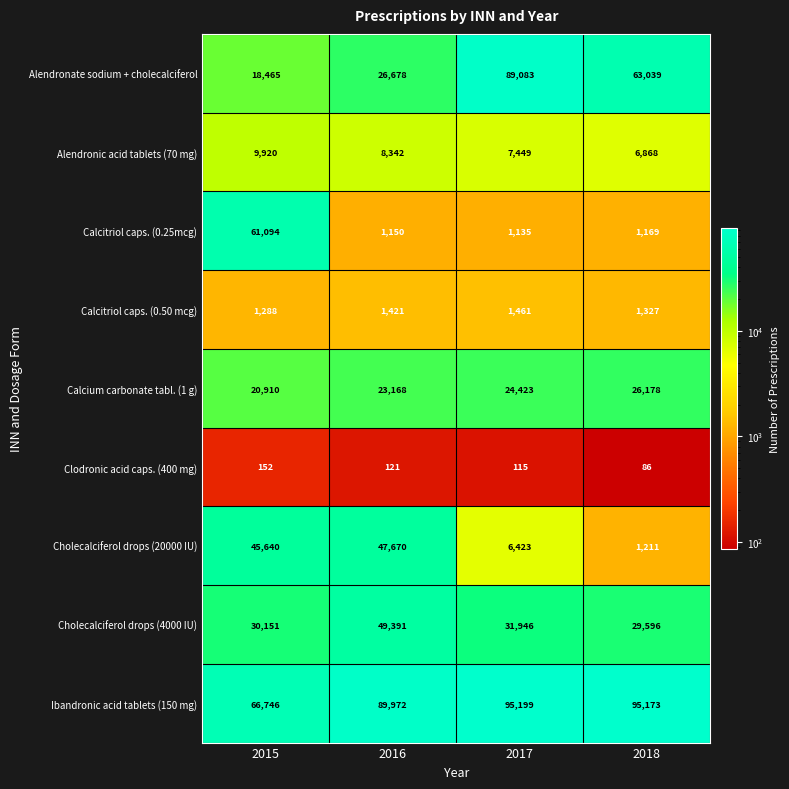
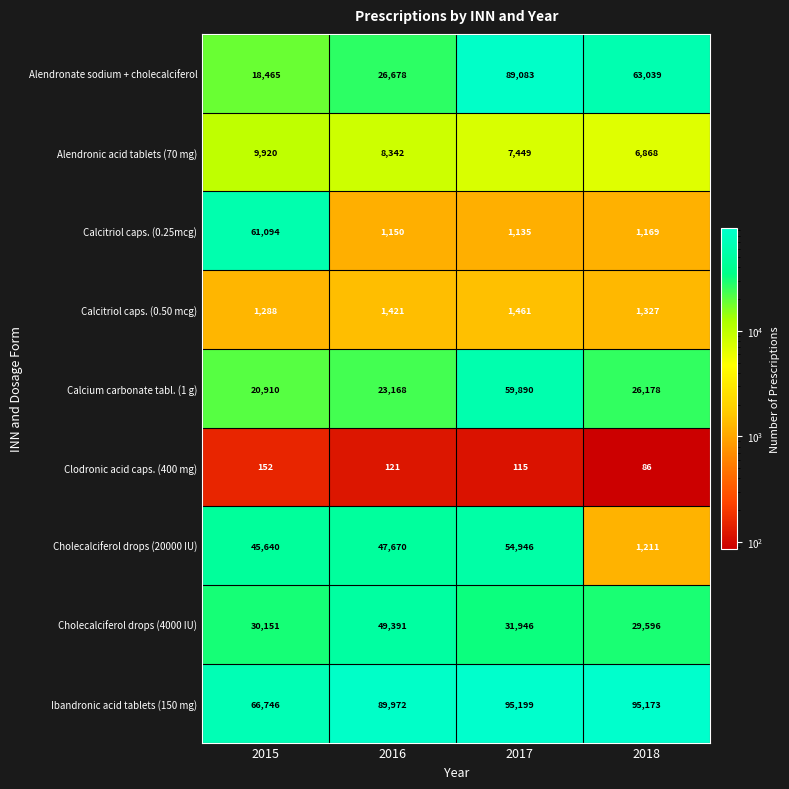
Calcium carbonate tabl. (1 g), 2017: 24,423 -> 59,890
Cholecalciferol drops (20000 IU), 2017: 6,423 -> 54,946
